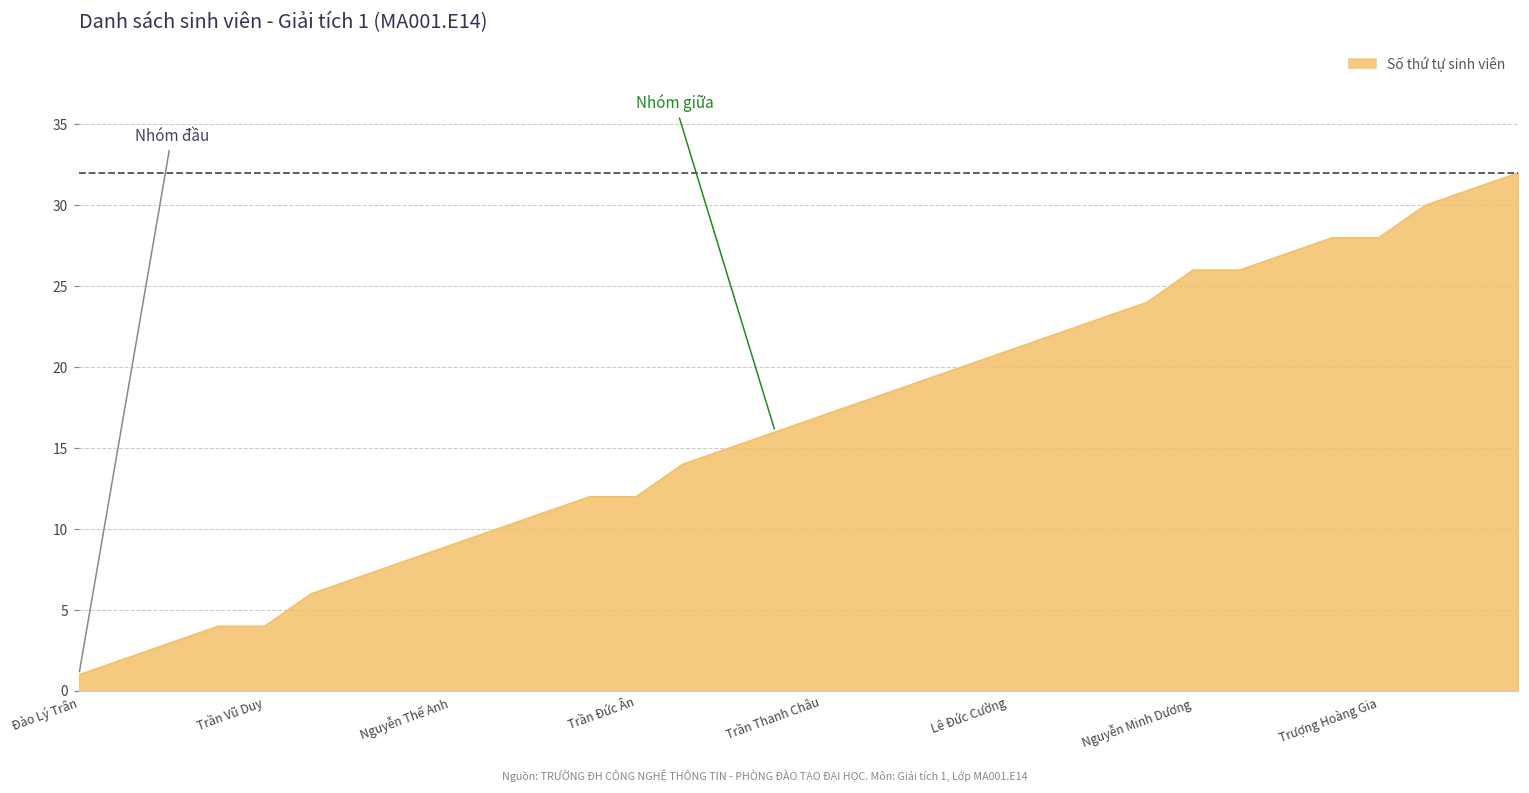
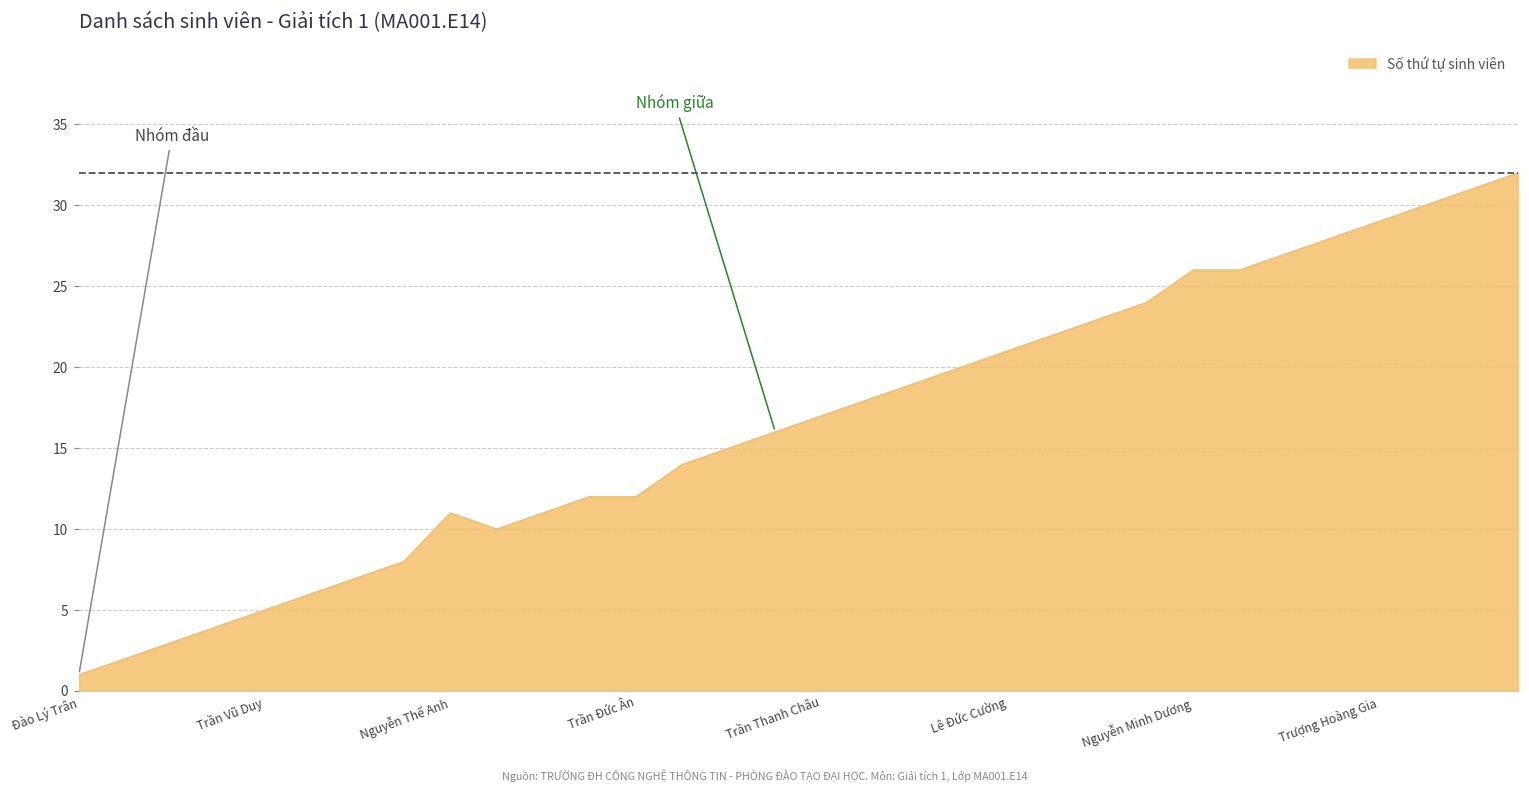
Trần Vũ Duy: 4 -> 5
Nguyễn Thế Anh: 9 -> 11
Trượng Hoàng Gia: 28 -> 29
